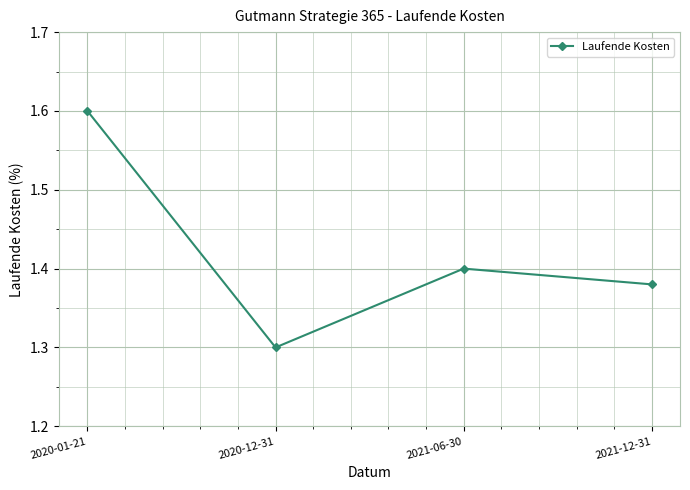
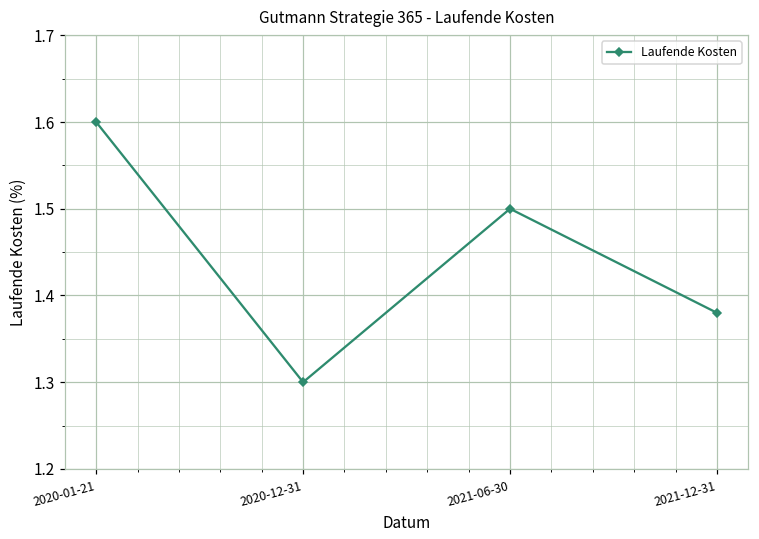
2021-06-30: 1.4 -> 1.5
